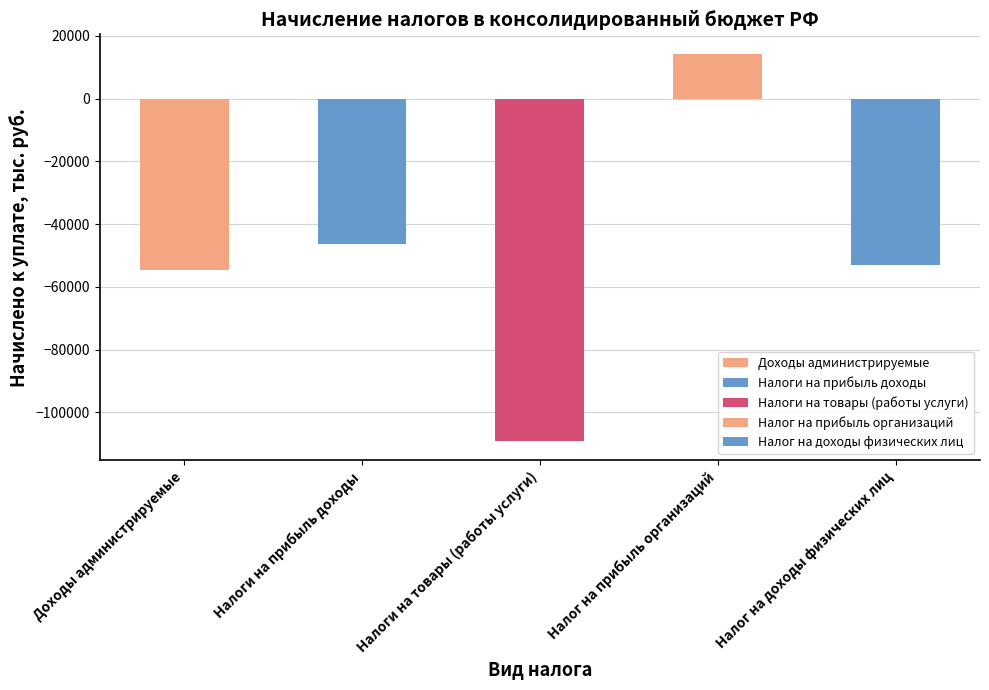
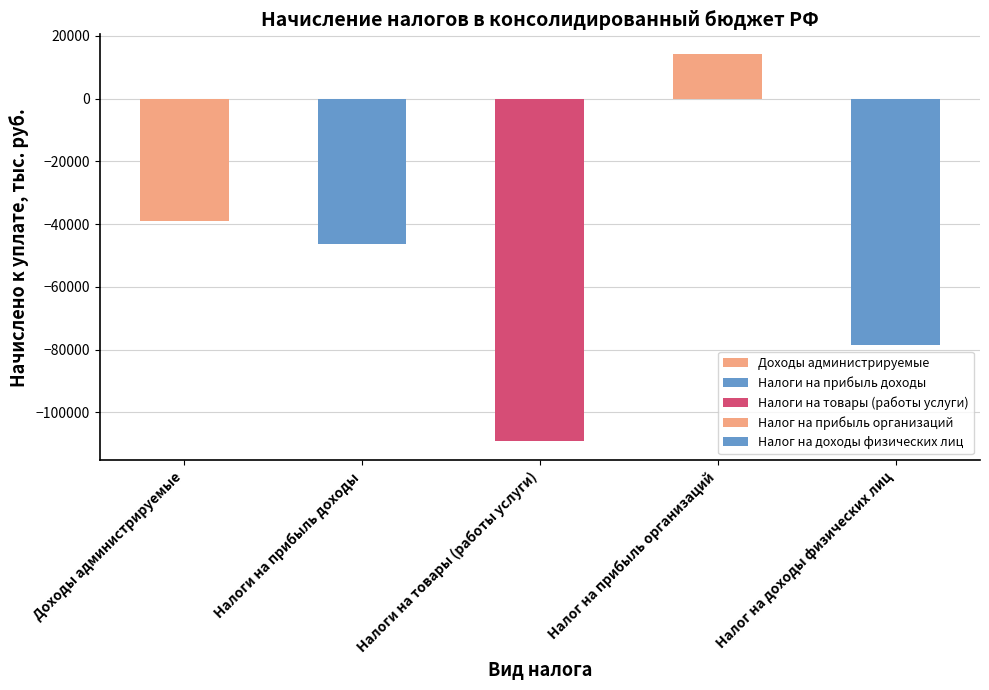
Доходы администрируемые: -55000 -> -39000
Налог на доходы физических лиц: -53000 -> -78000
